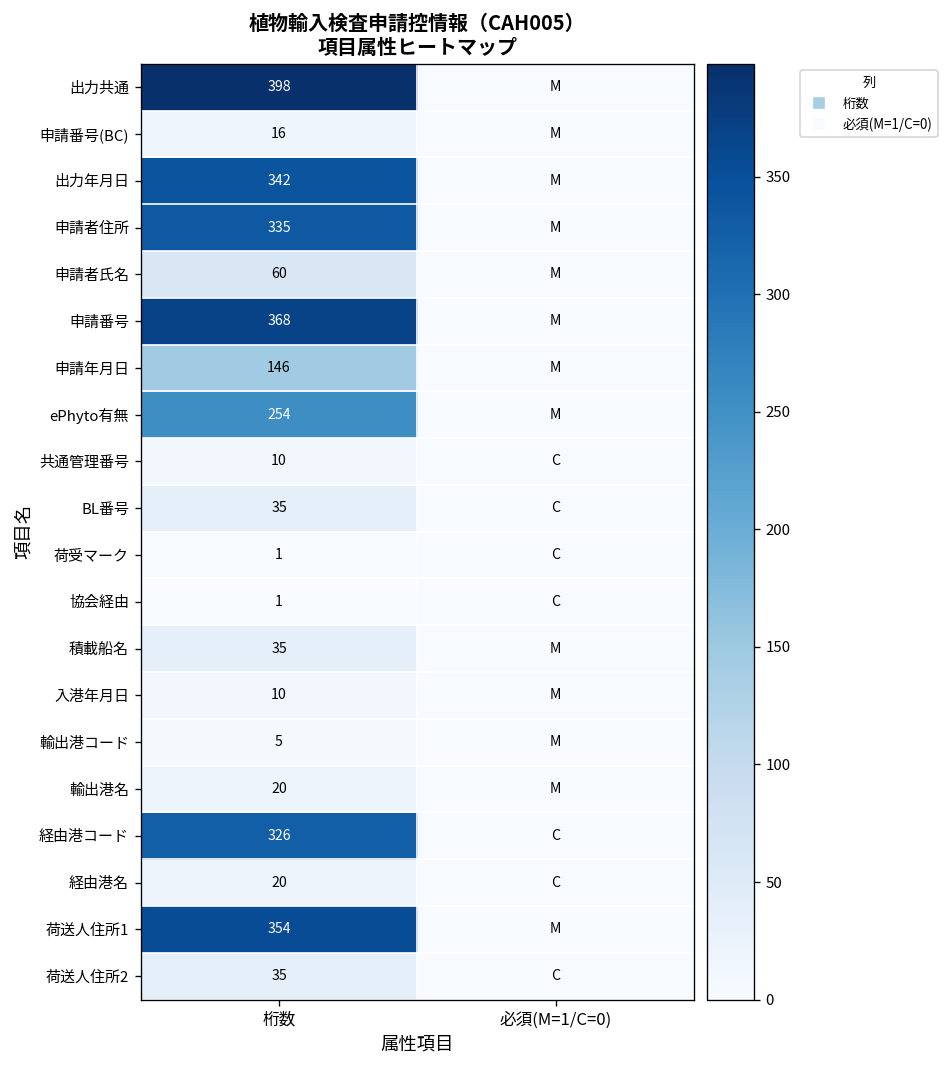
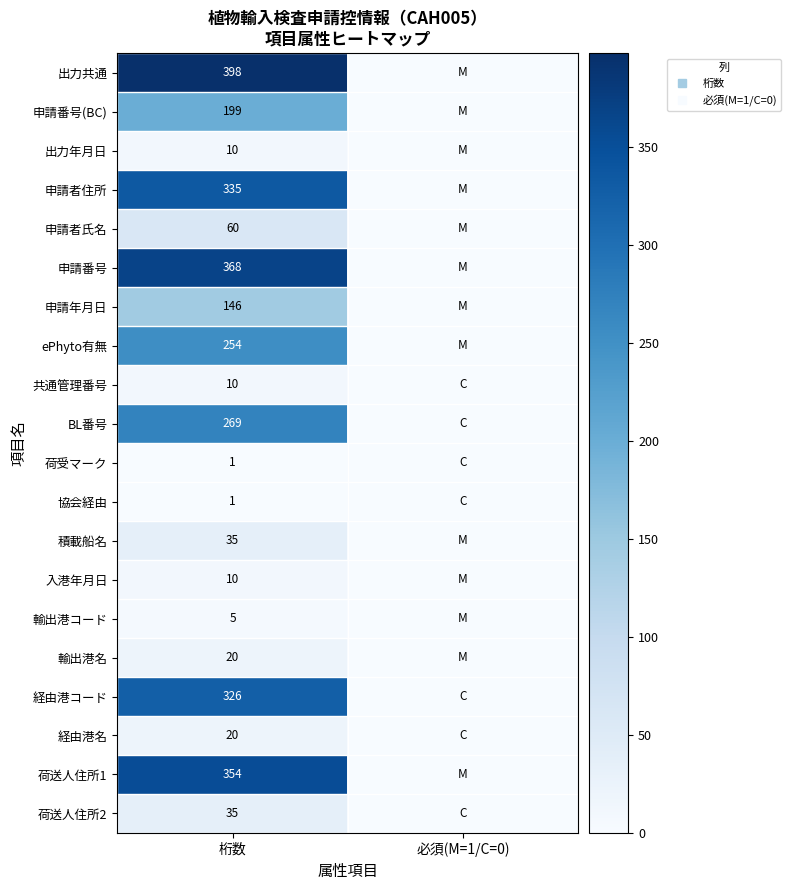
申請番号(BC), 桁数: 16 -> 199
出力年月日, 桁数: 342 -> 10
BL番号, 桁数: 35 -> 269
